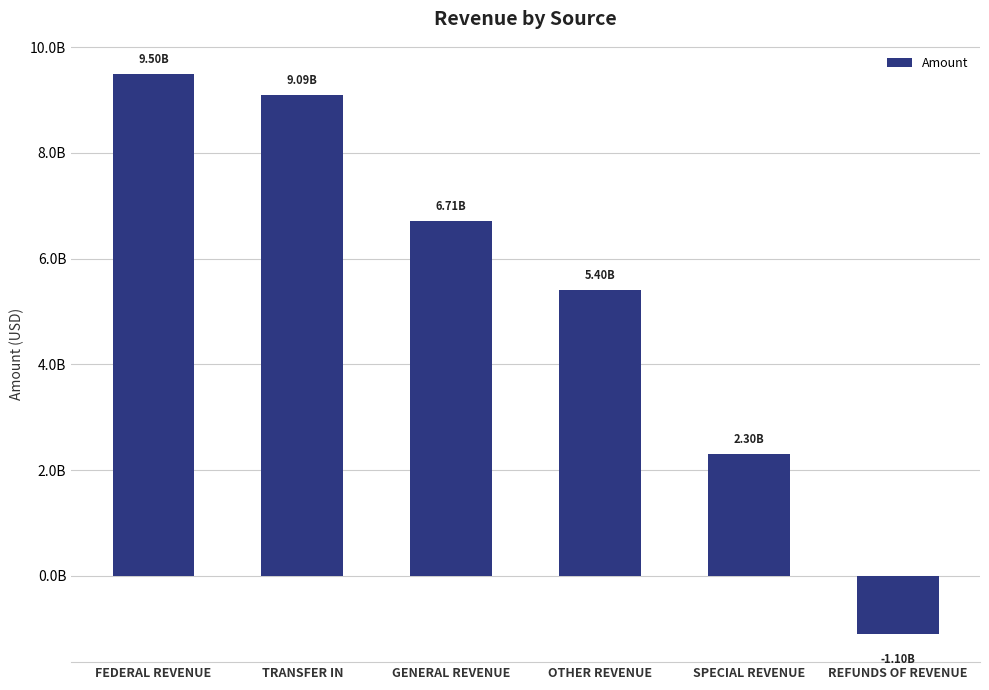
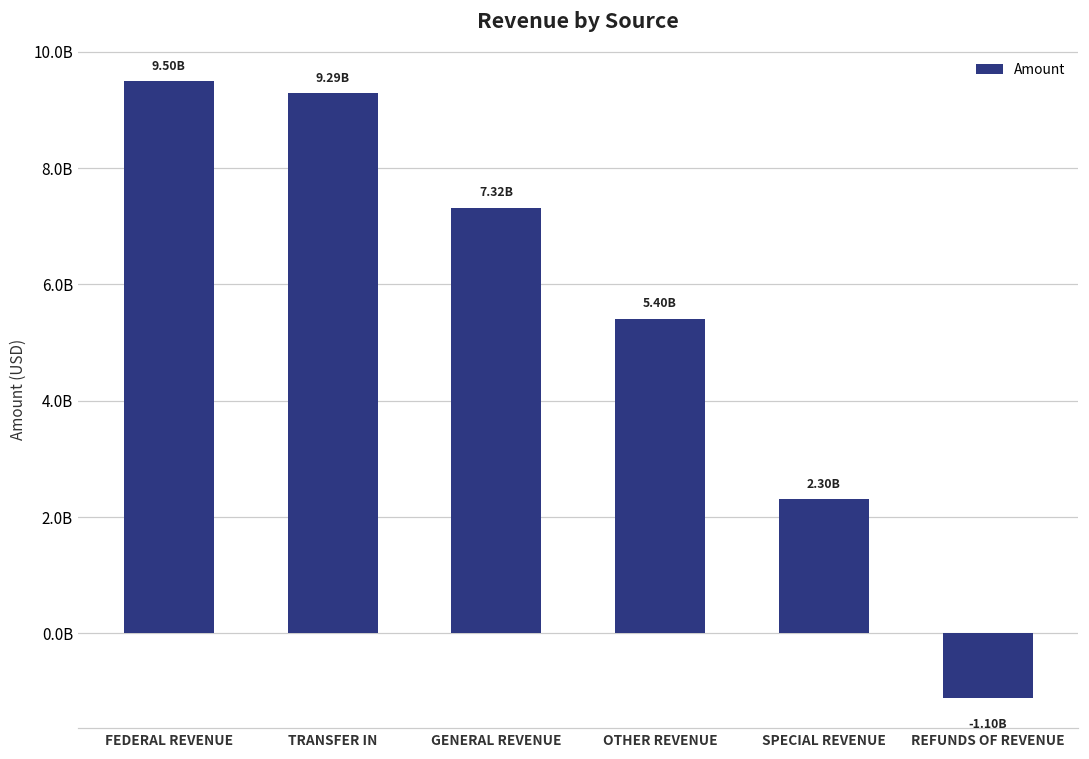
TRANSFER IN: 9.09B -> 9.29B
GENERAL REVENUE: 6.71B -> 7.32B
